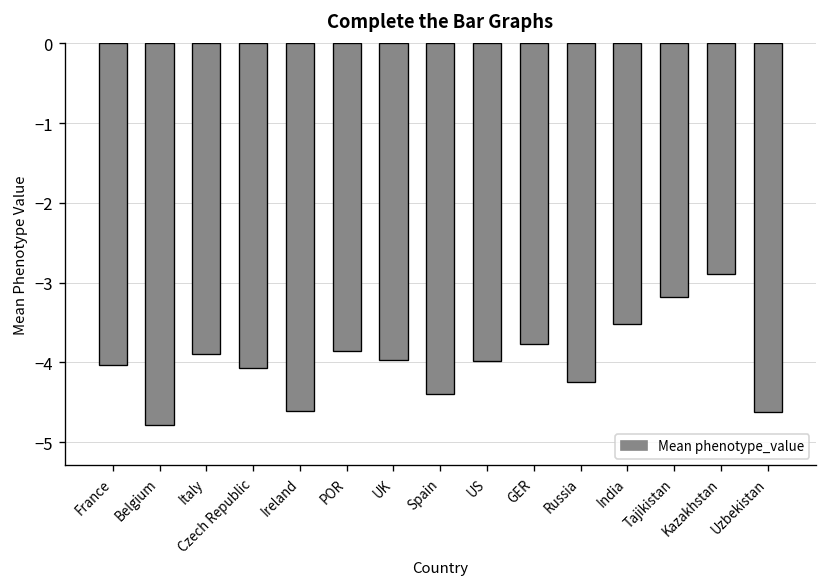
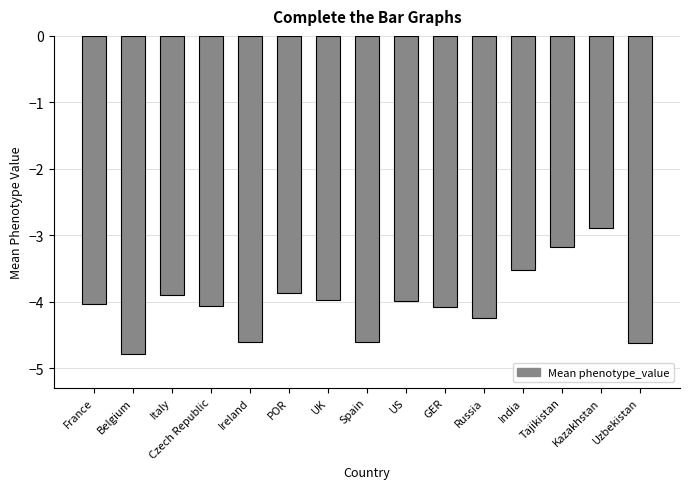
Spain: -4.4 -> -4.6
GER: -3.8 -> -4.1
